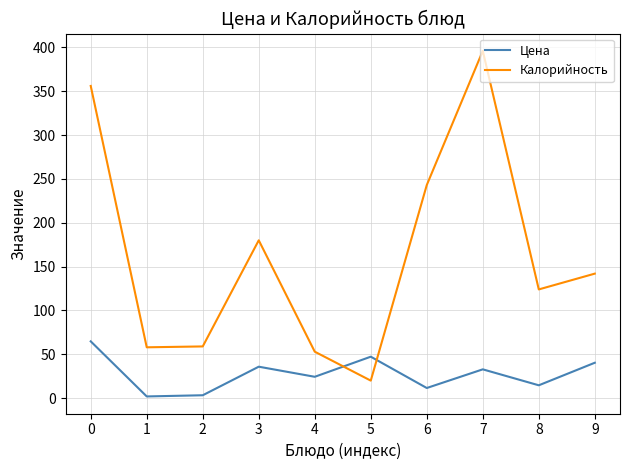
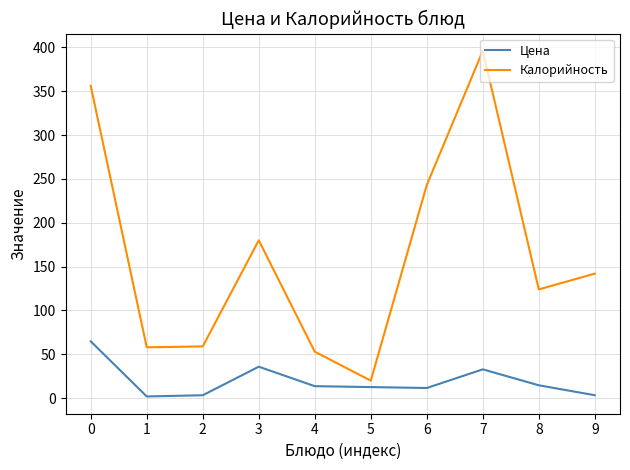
Цена, 4: 20 -> 10
Цена, 5: 50 -> 10
Цена, 9: 40 -> 0
